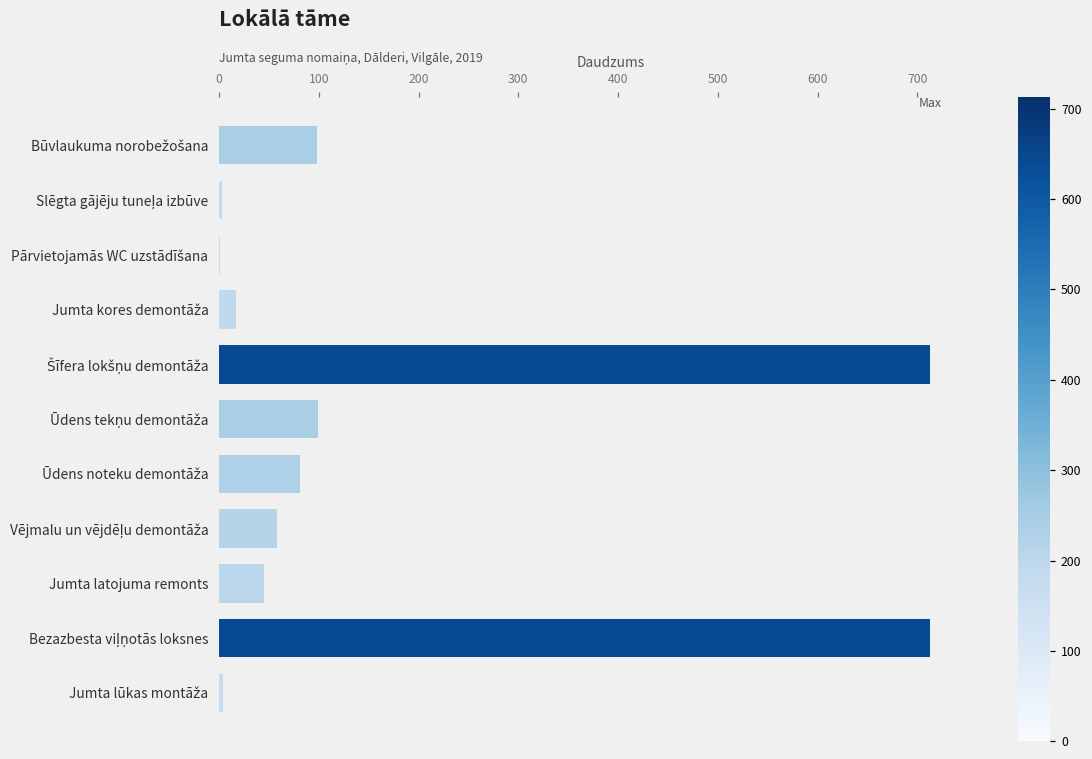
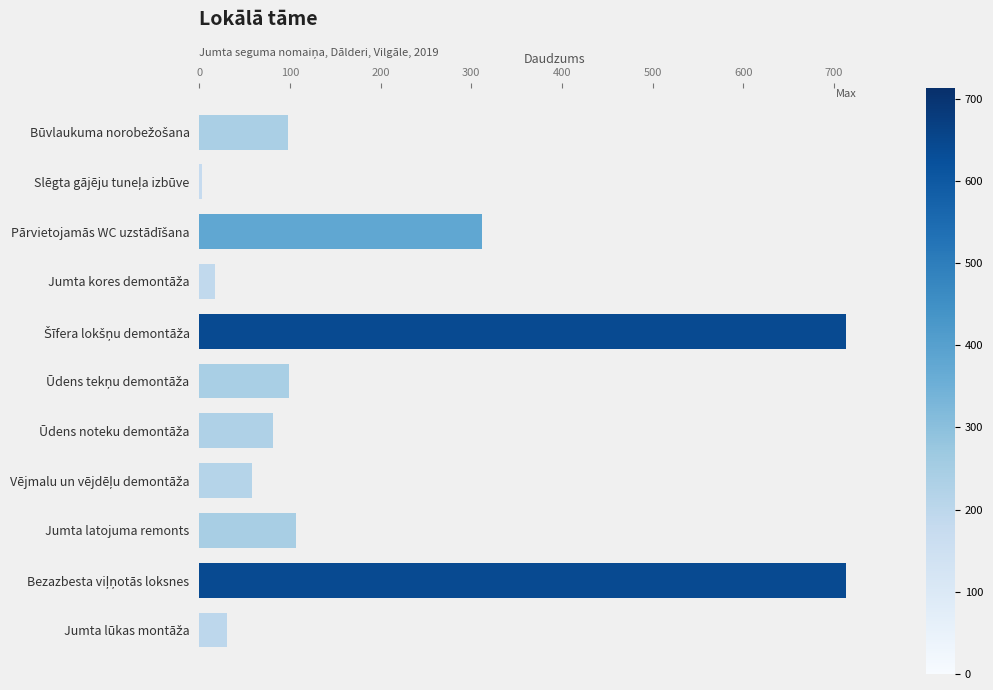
Pārvietojamās WC uzstādīšana: 0 -> 310
Jumta latojuma remonts: 50 -> 110
Jumta lūkas montāža: 0 -> 30
